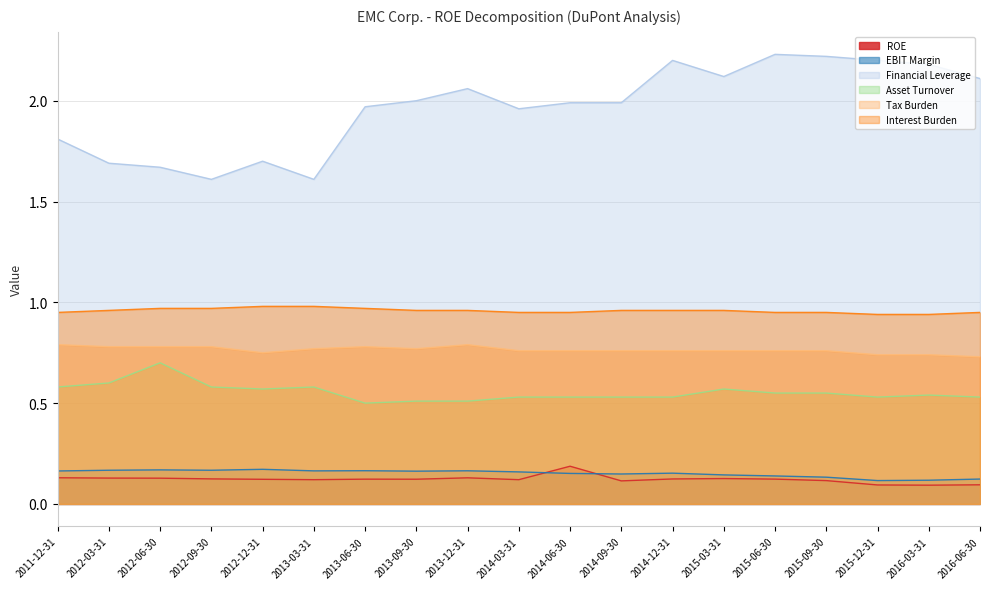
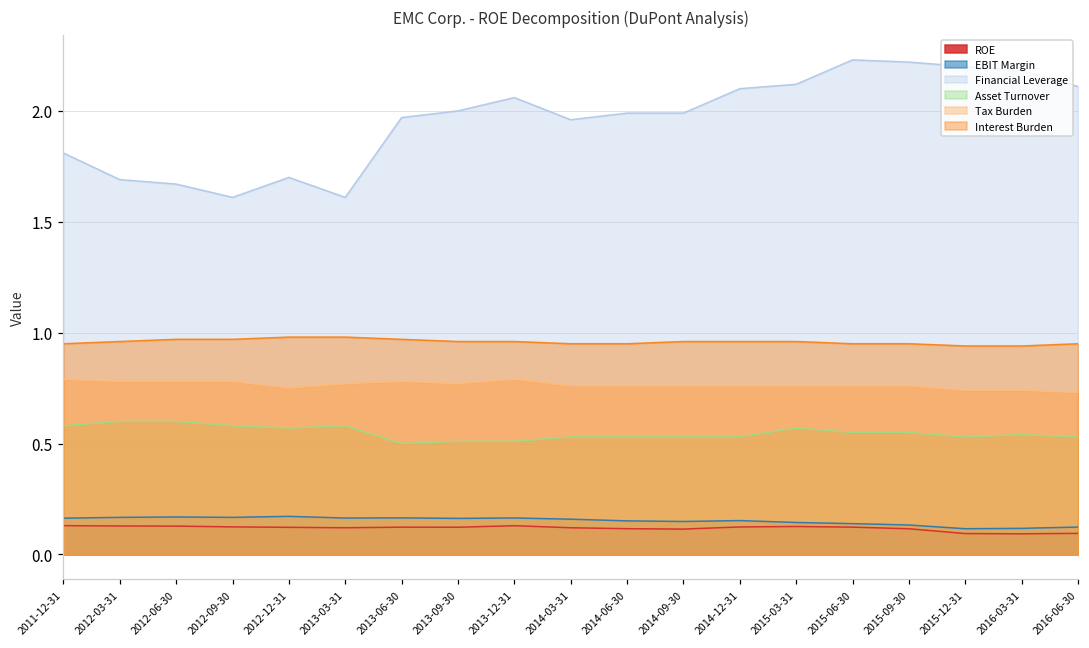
Asset Turnover, 2012-06-30: 0.7 -> 0.6
ROE, 2014-06-30: 0.19 -> 0.12
Financial Leverage, 2014-12-31: 2.2 -> 2.1
